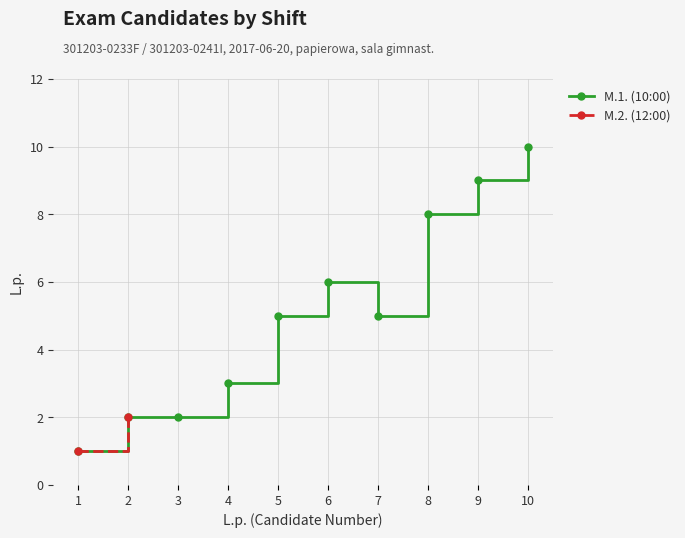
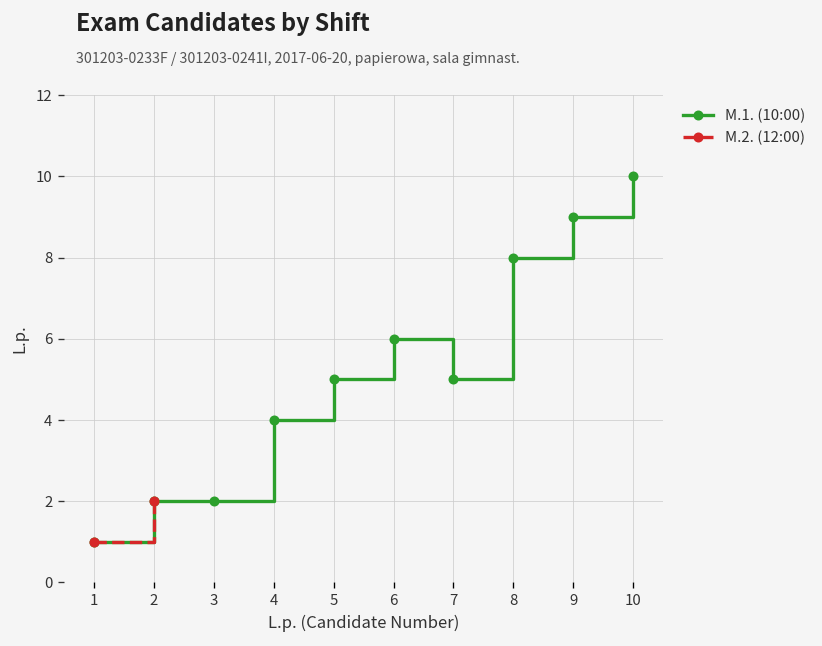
M.1. (10:00), 4: 3 -> 4
